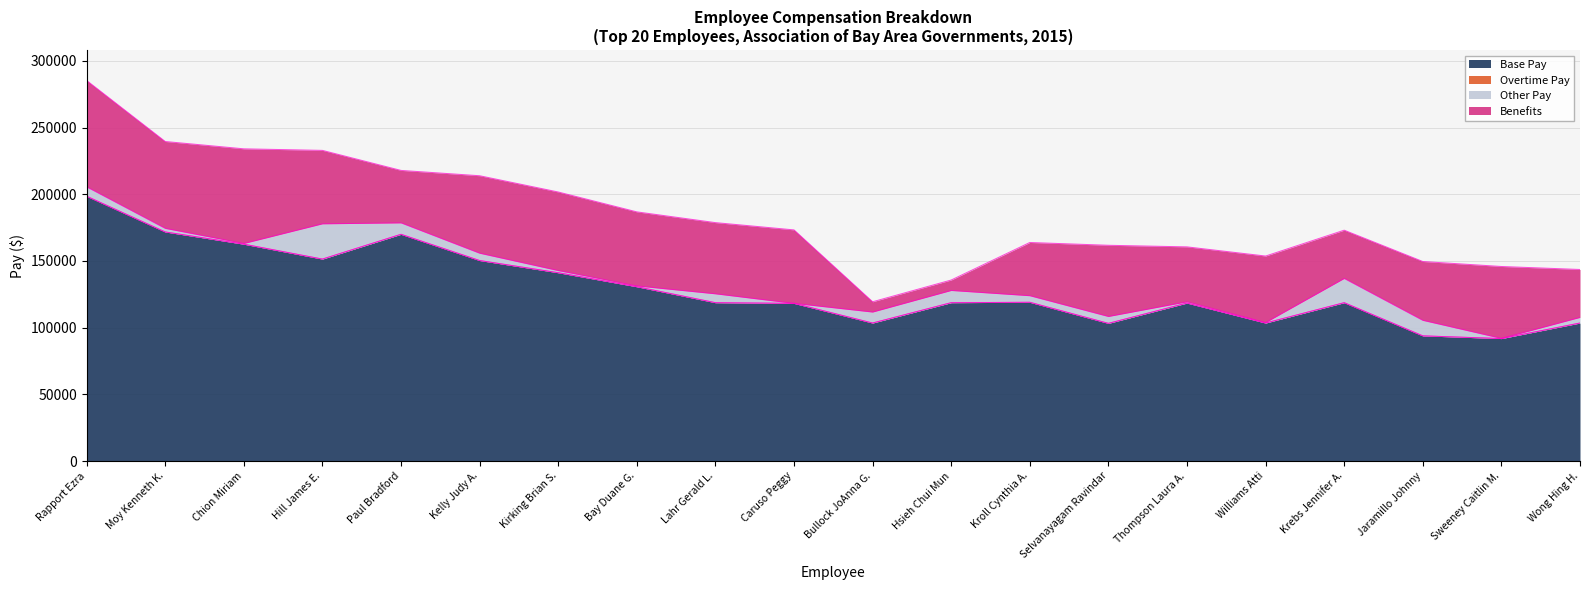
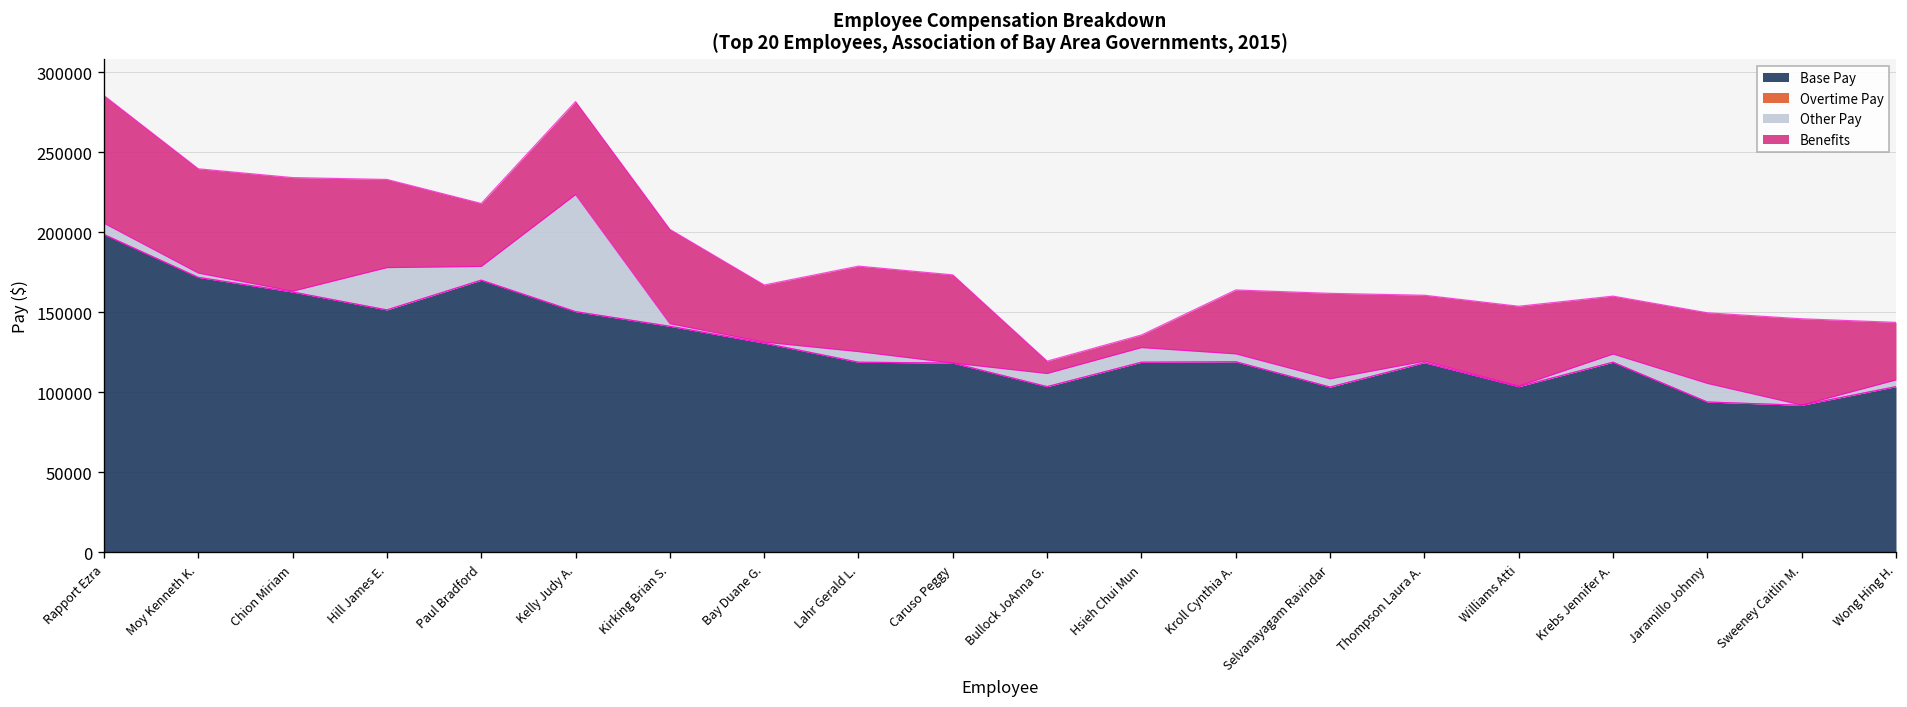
Other Pay, Kelly Judy A.: 5000 -> 73000
Benefits, Bay Duane G.: 56000 -> 36000
Other Pay, Krebs Jennifer A.: 18000 -> 5000
